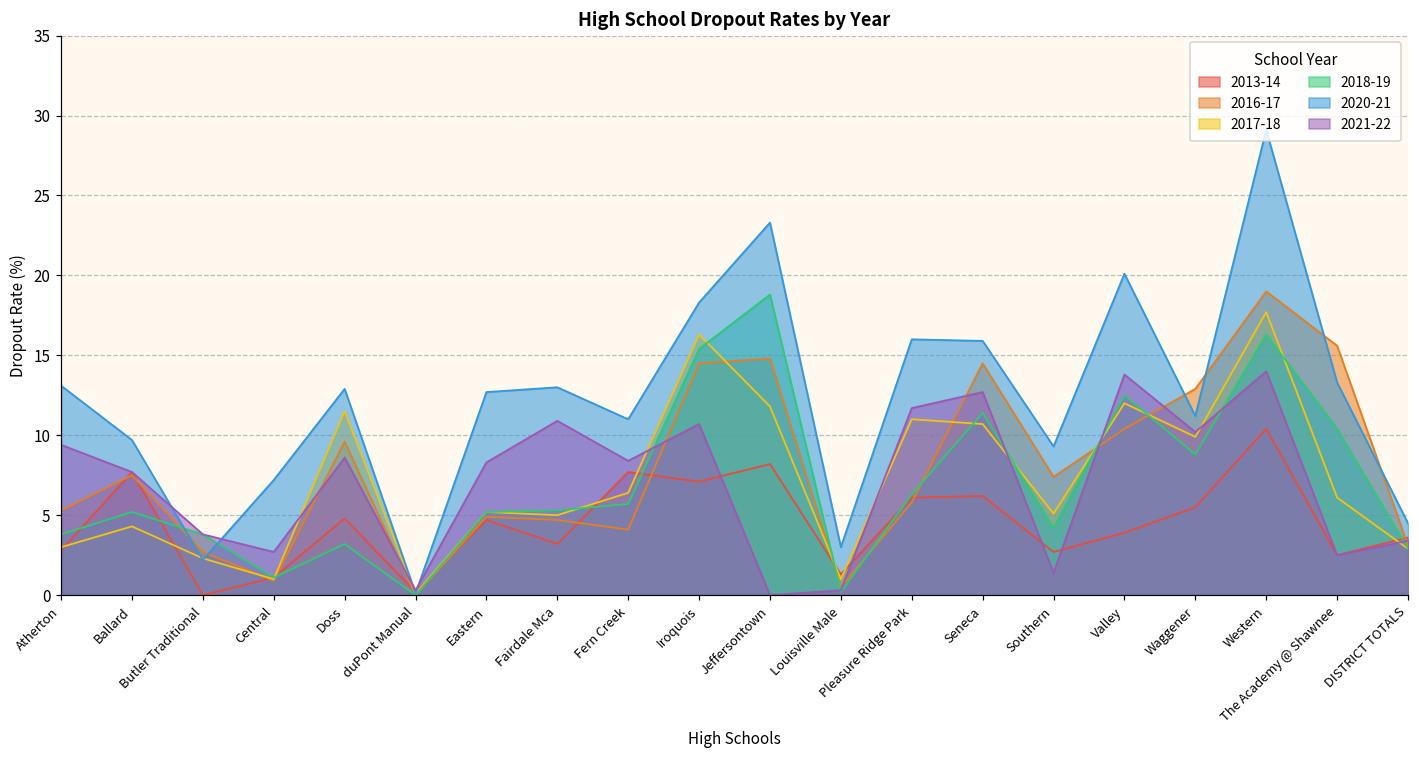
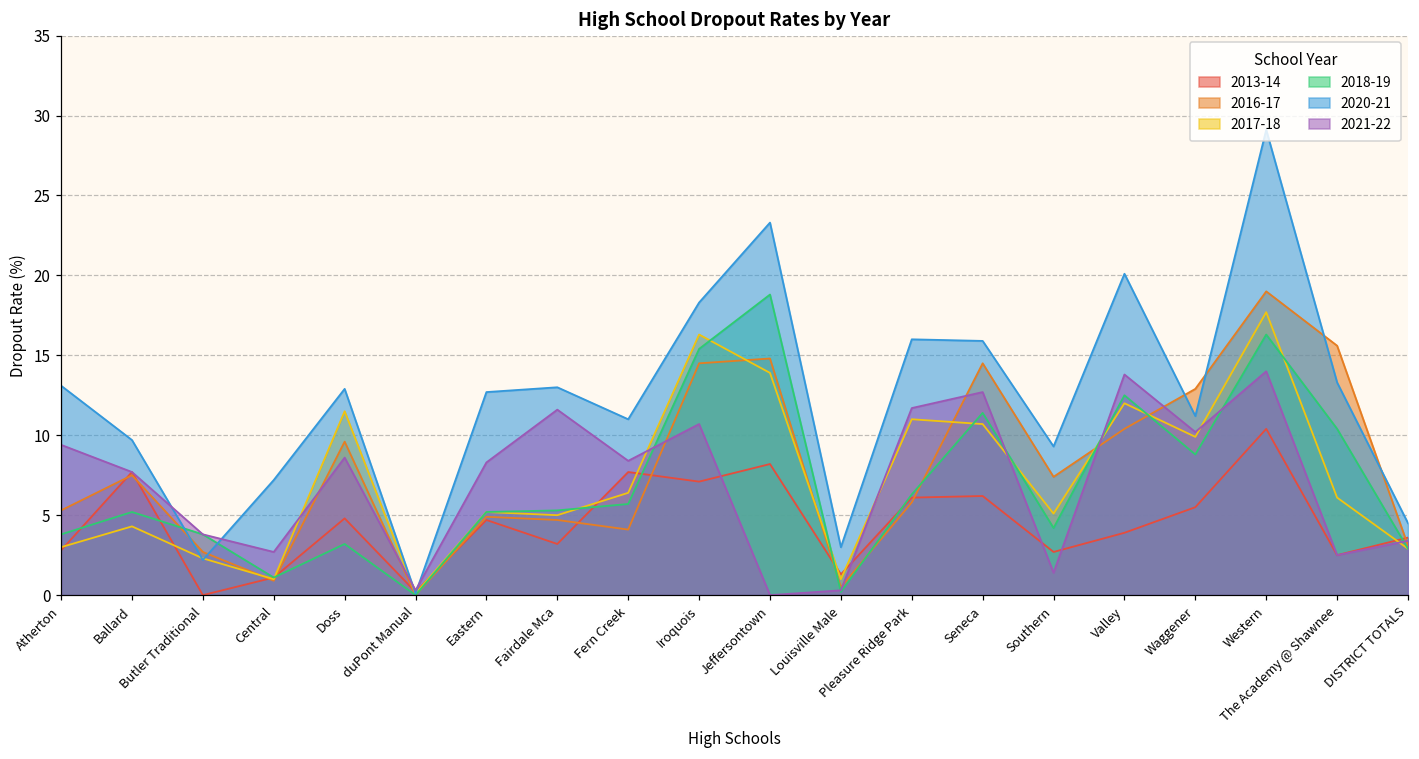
2021-22, Fairdale Mca: 10.9 -> 11.6
2017-18, Jeffersontown: 11.8 -> 13.9
